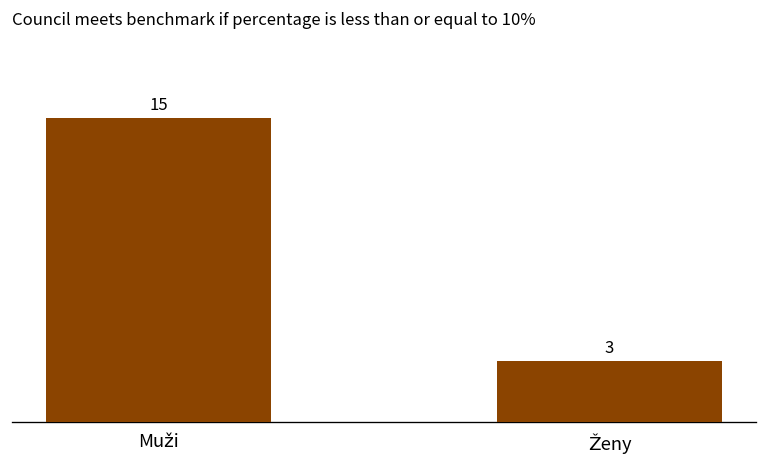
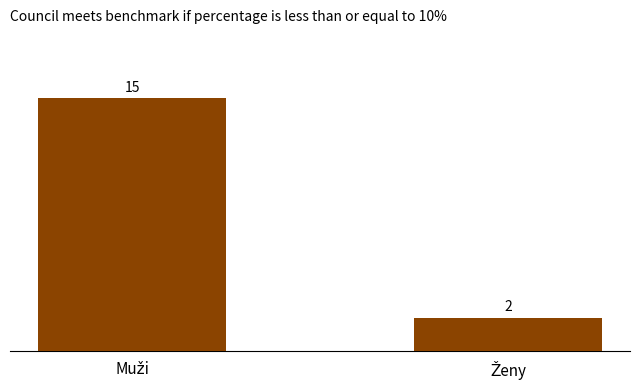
Ženy: 3 -> 2
